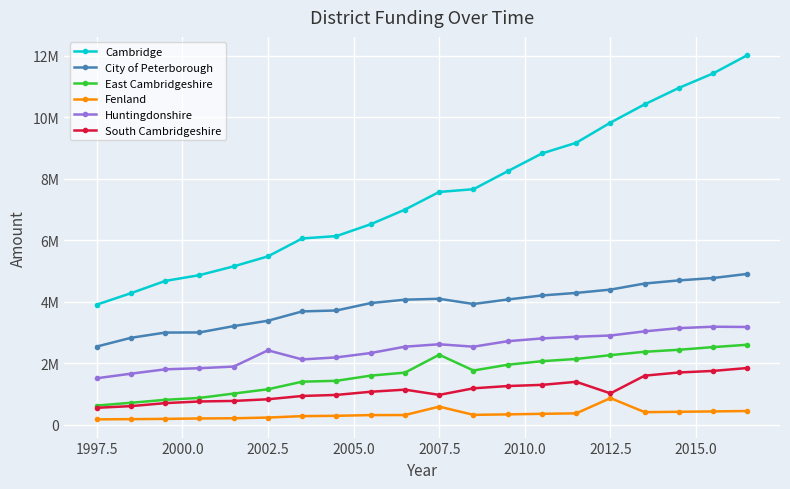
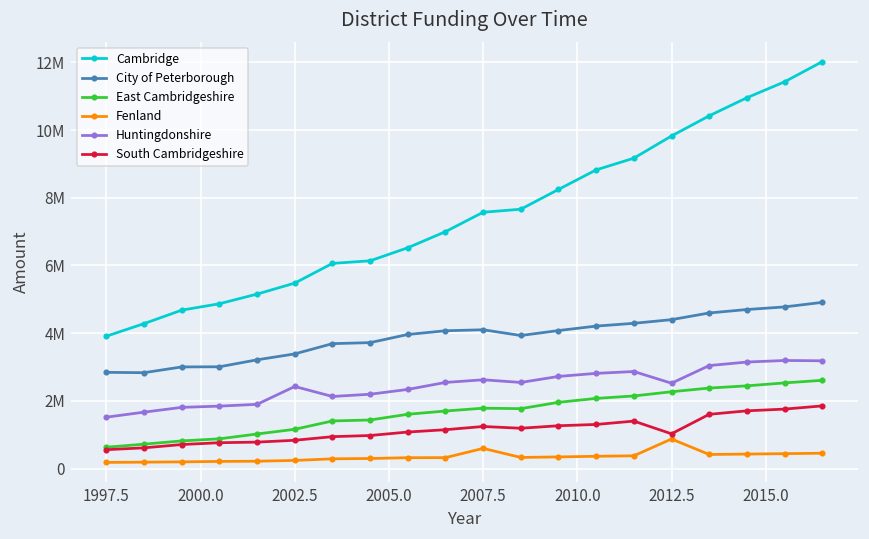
City of Peterborough, 1997.5: 2500000 -> 2800000
East Cambridgeshire, 2007.5: 2300000 -> 1800000
South Cambridgeshire, 2007.5: 1000000 -> 1200000
Huntingdonshire, 2012.5: 2900000 -> 2500000
